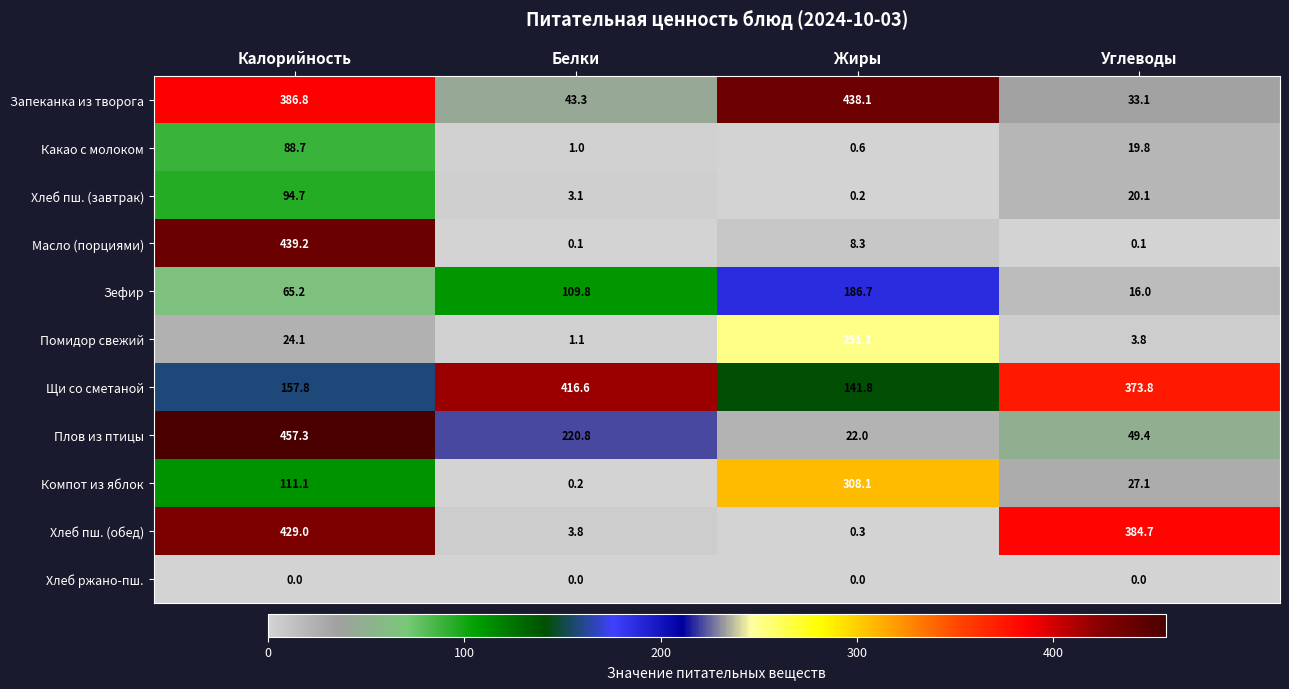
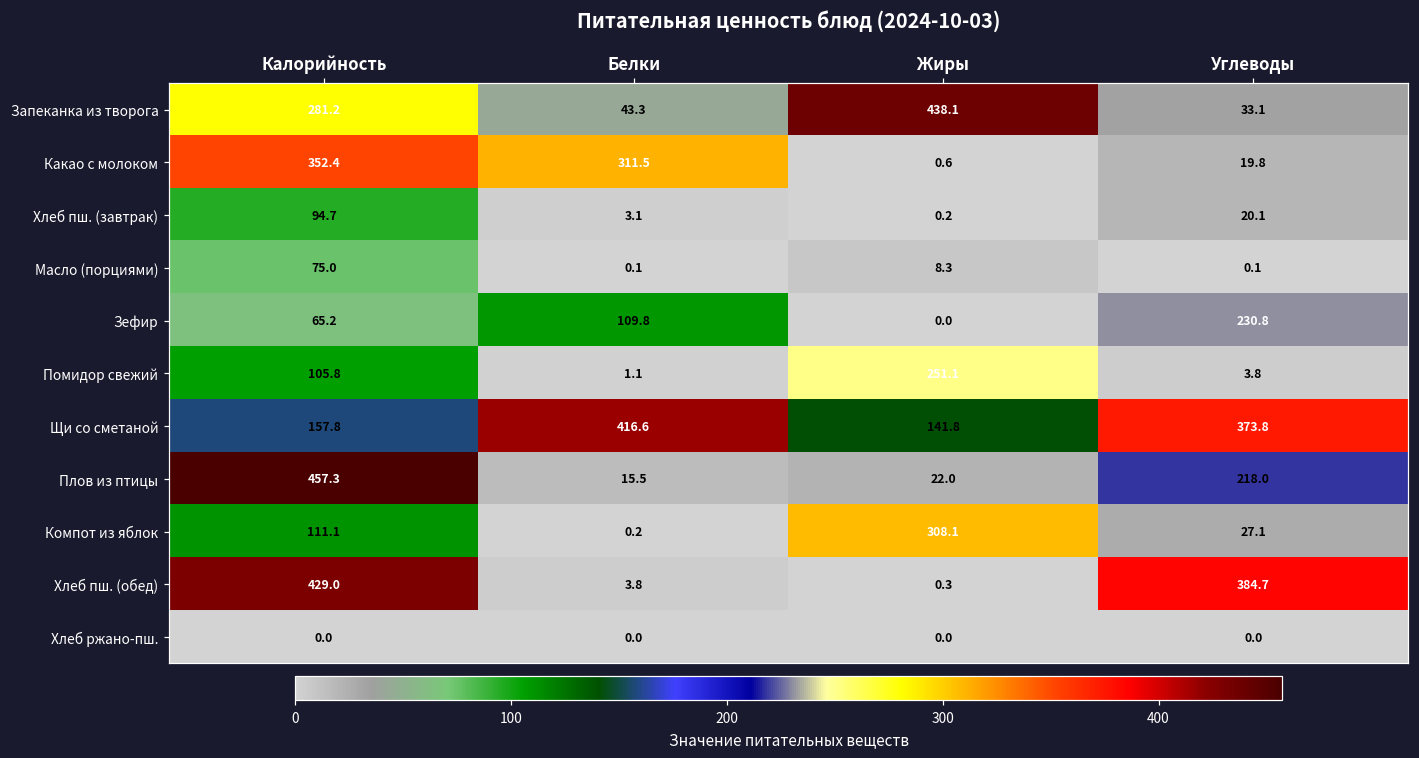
Запеканка из творога, Калорийность: 386.8 -> 281.2
Какао с молоком, Калорийность: 88.7 -> 352.4
Какао с молоком, Белки: 1.0 -> 311.5
Масло (порциями), Калорийность: 439.2 -> 75.0
Зефир, Жиры: 186.7 -> 0.0
Зефир, Углеводы: 16.0 -> 230.8
Помидор свежий, Калорийность: 24.1 -> 105.8
Плов из птицы, Белки: 220.8 -> 15.5
Плов из птицы, Углеводы: 49.4 -> 218.0
